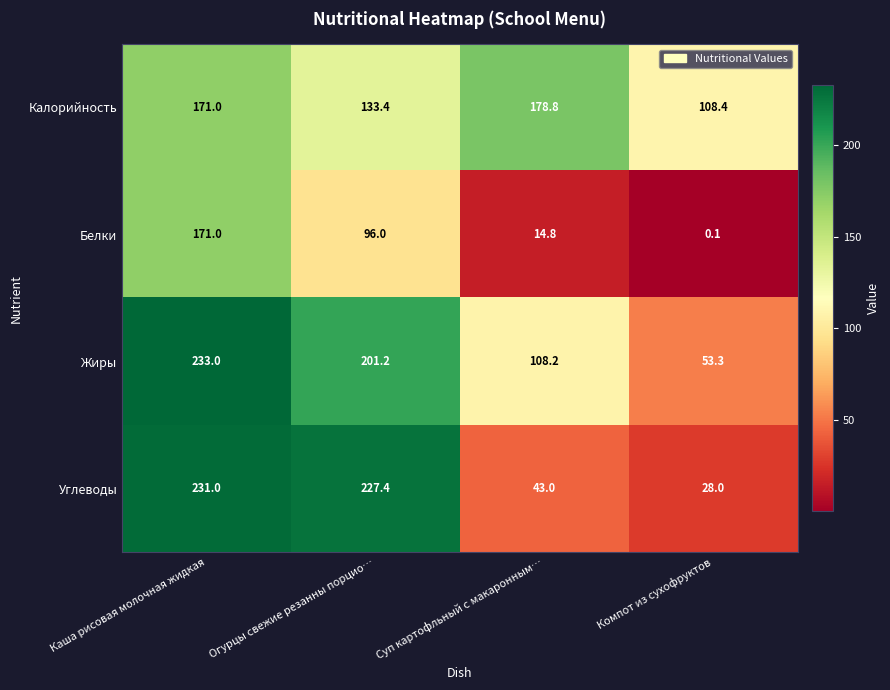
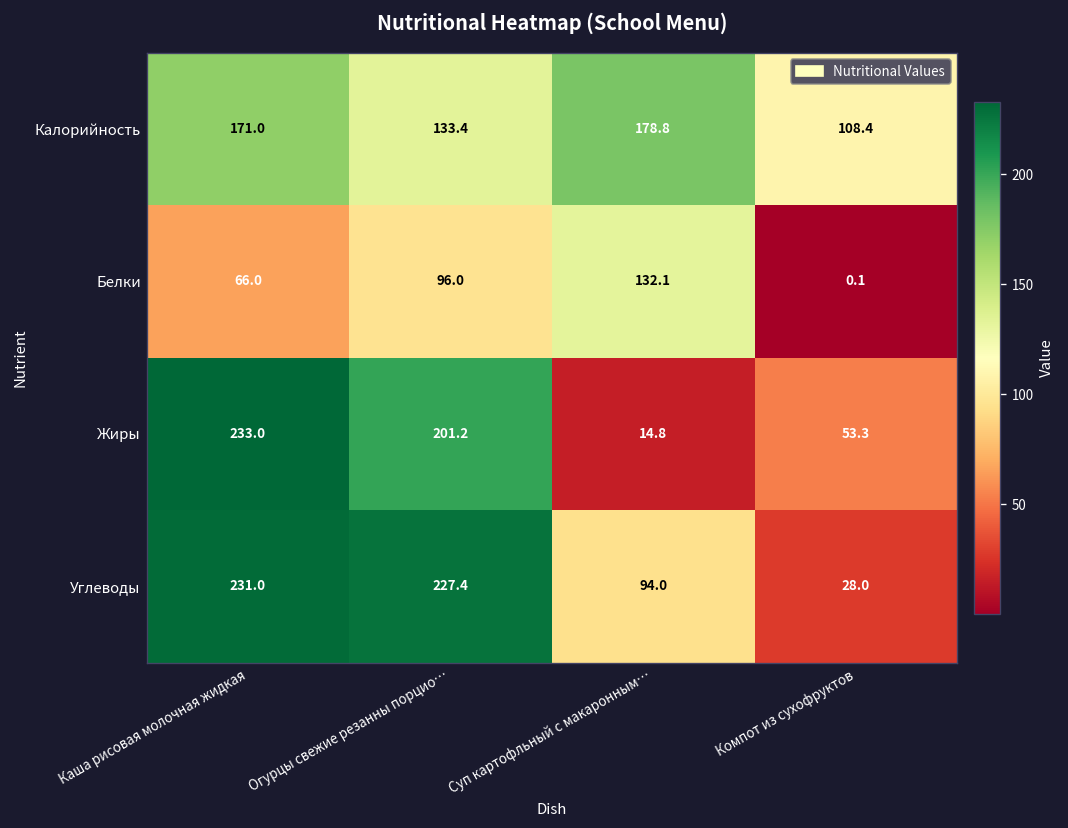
Белки, Каша рисовая молочная жидкая: 171.0 -> 66.0
Белки, Суп картофльный с макаронным…: 14.8 -> 132.1
Жиры, Суп картофльный с макаронным…: 108.2 -> 14.8
Углеводы, Суп картофльный с макаронным…: 43.0 -> 94.0
